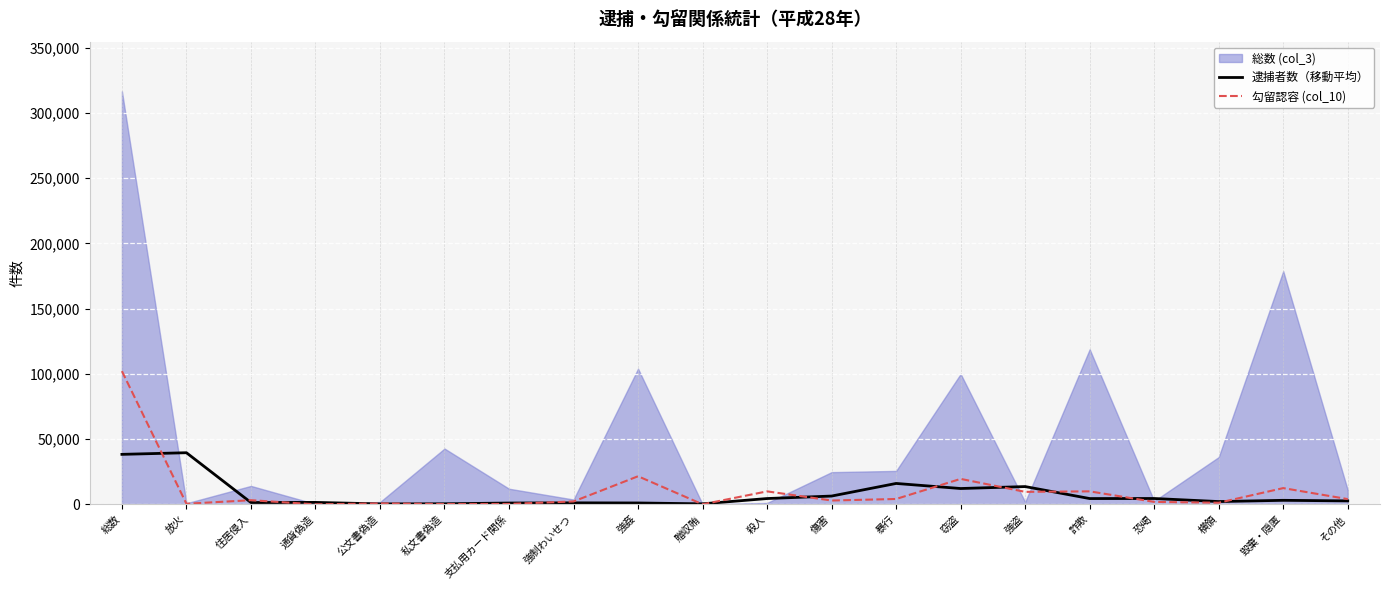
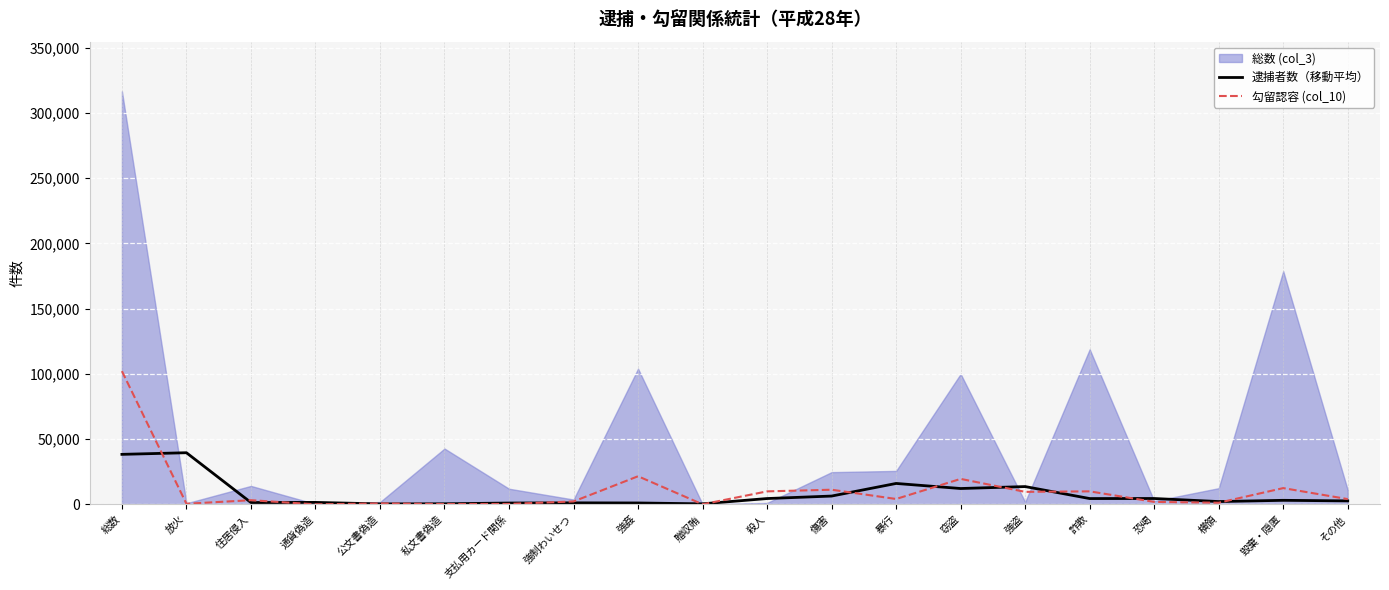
勾留認容 (col_10), 傷害: 3,000 -> 11,000
総数 (col_3), 横領: 36,000 -> 12,000
